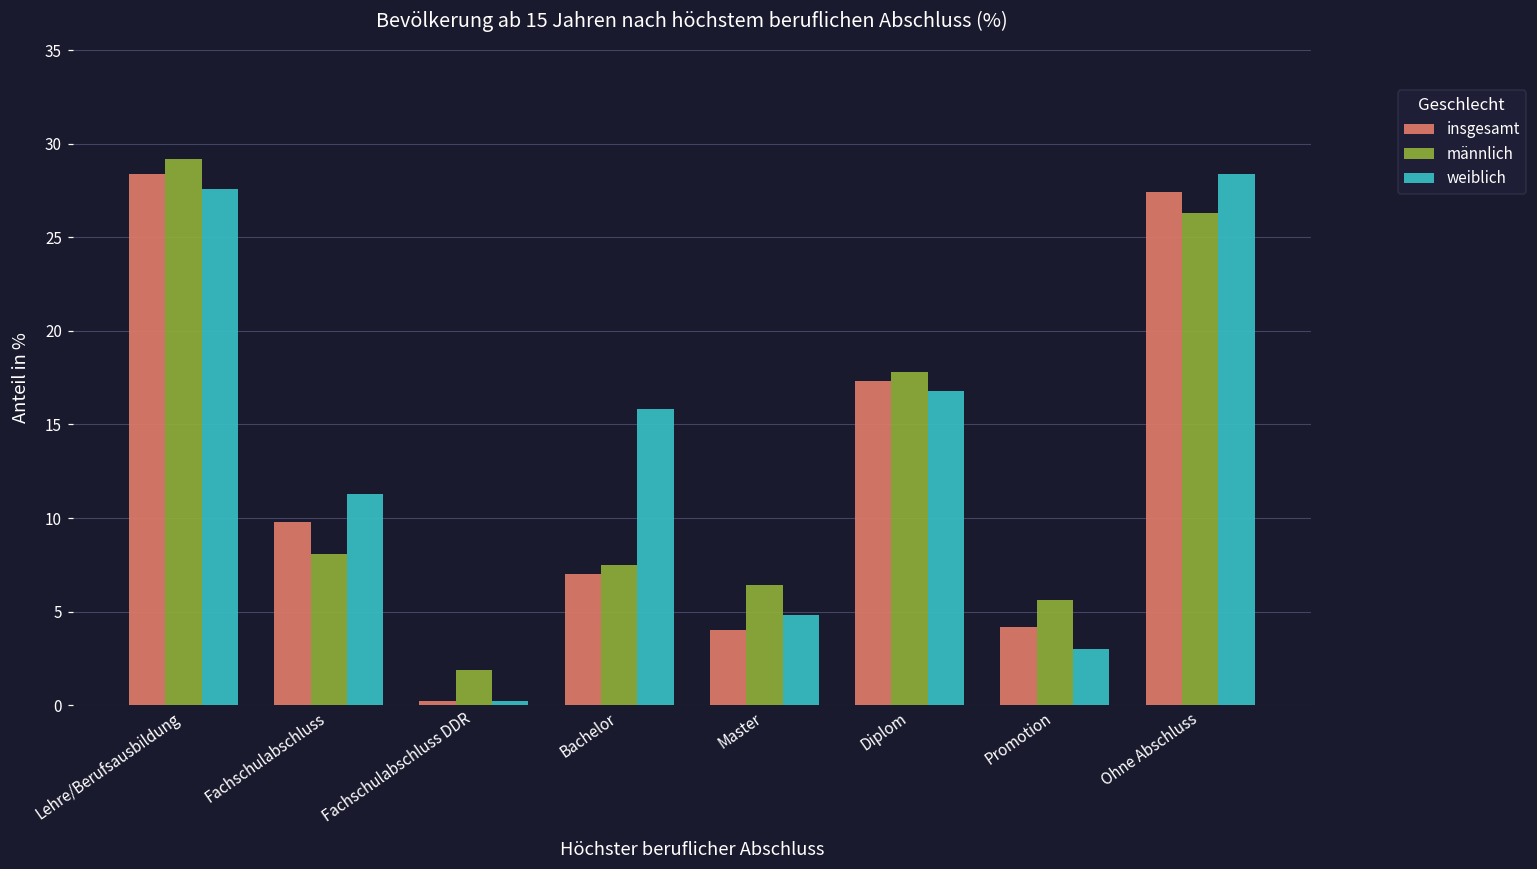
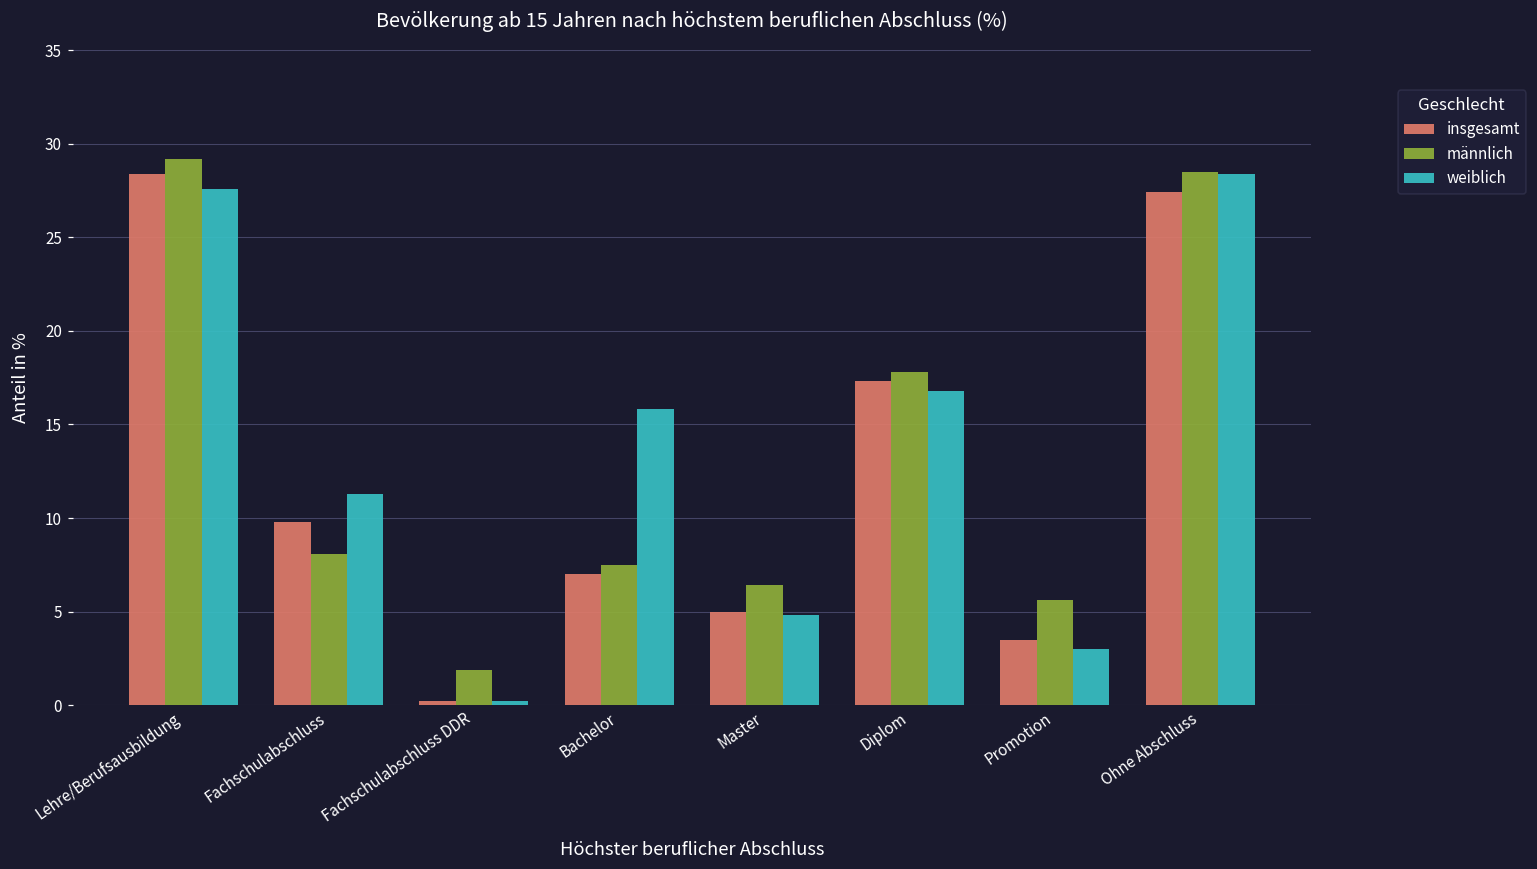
insgesamt, Master: 4 -> 5
insgesamt, Promotion: 4.2 -> 3.5
männlich, Ohne Abschluss: 26.3 -> 28.5
